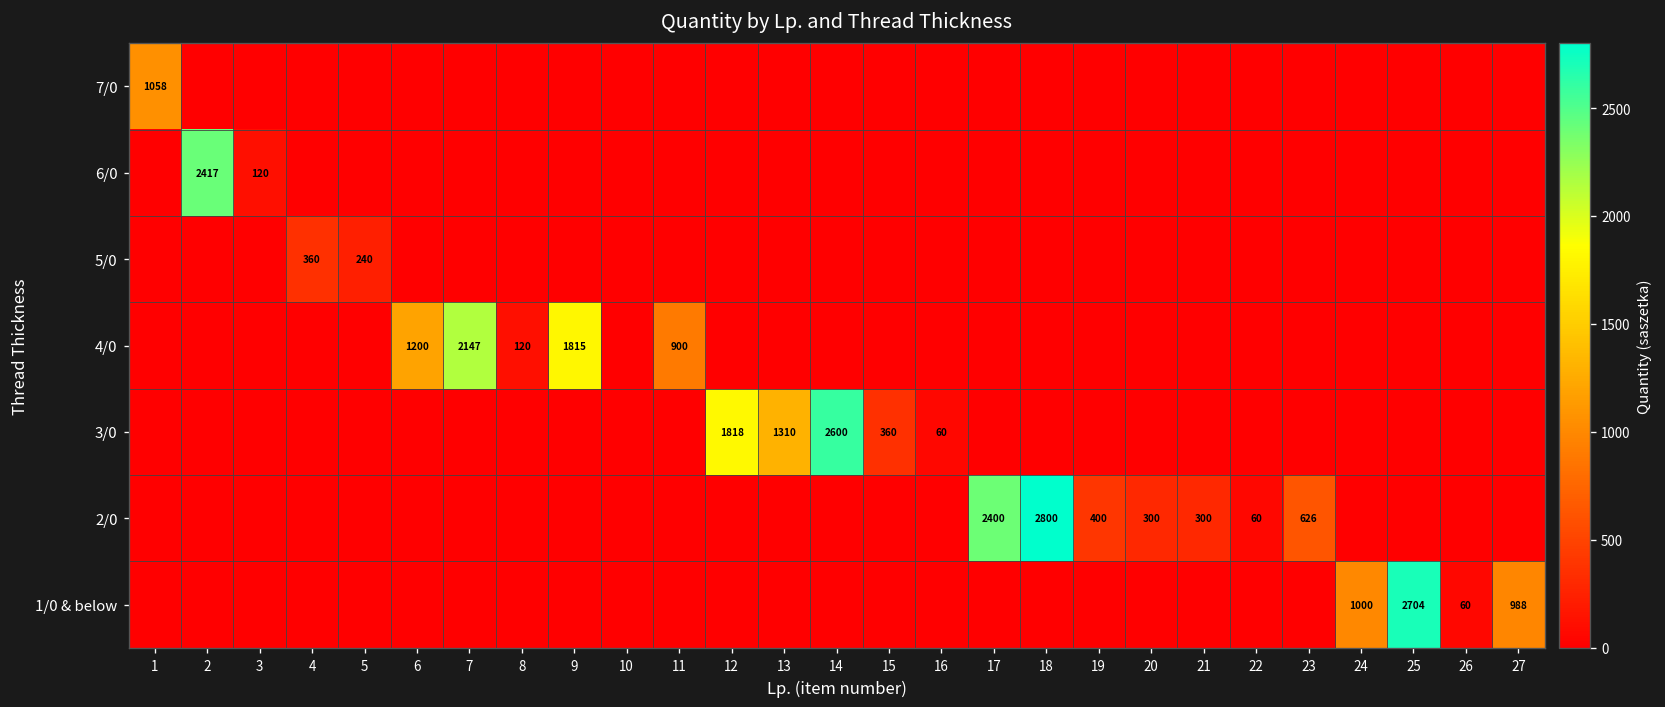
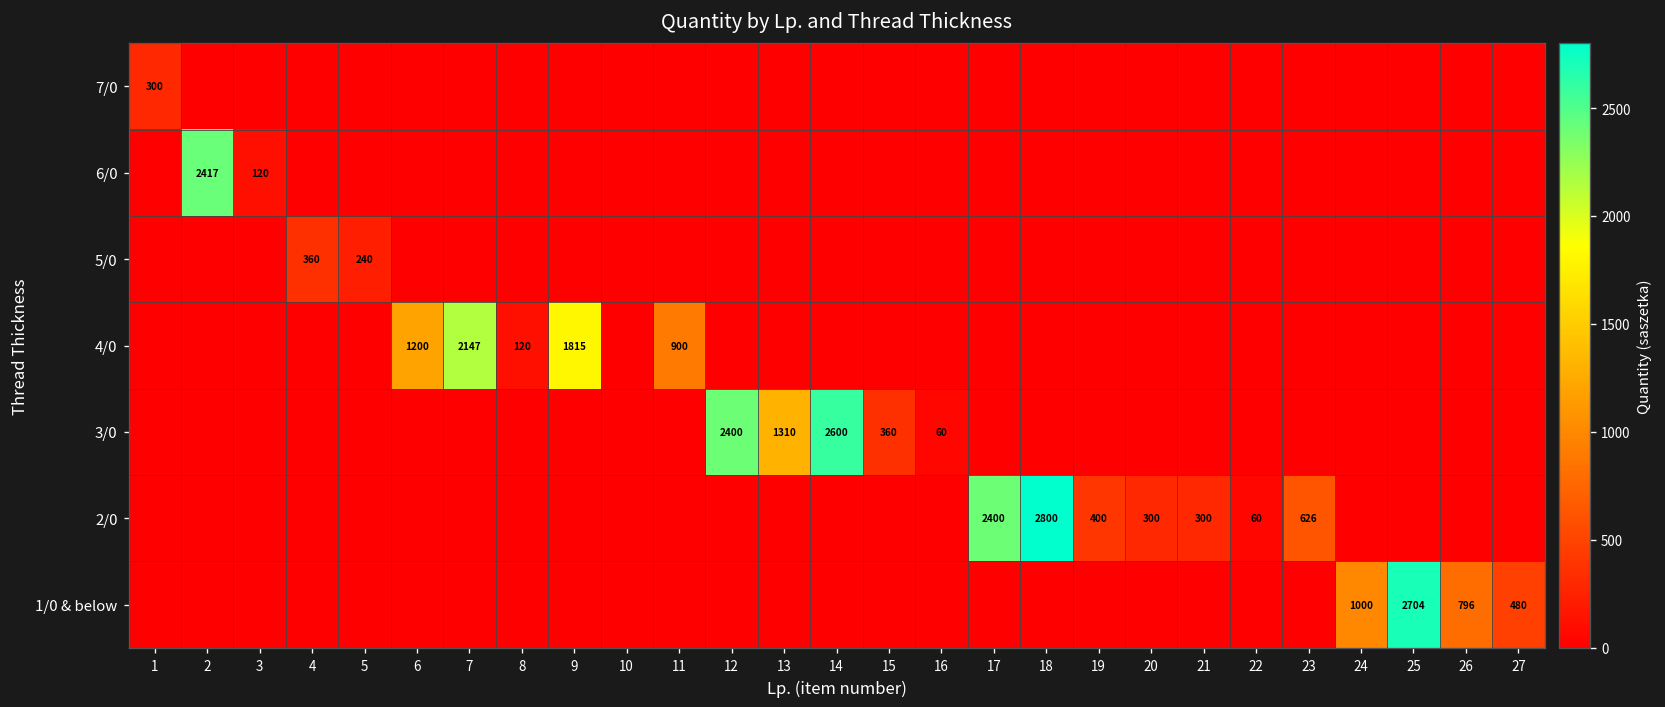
7/0, 1: 1058 -> 300
3/0, 12: 1818 -> 2400
1/0 & below, 26: 60 -> 796
1/0 & below, 27: 988 -> 480
